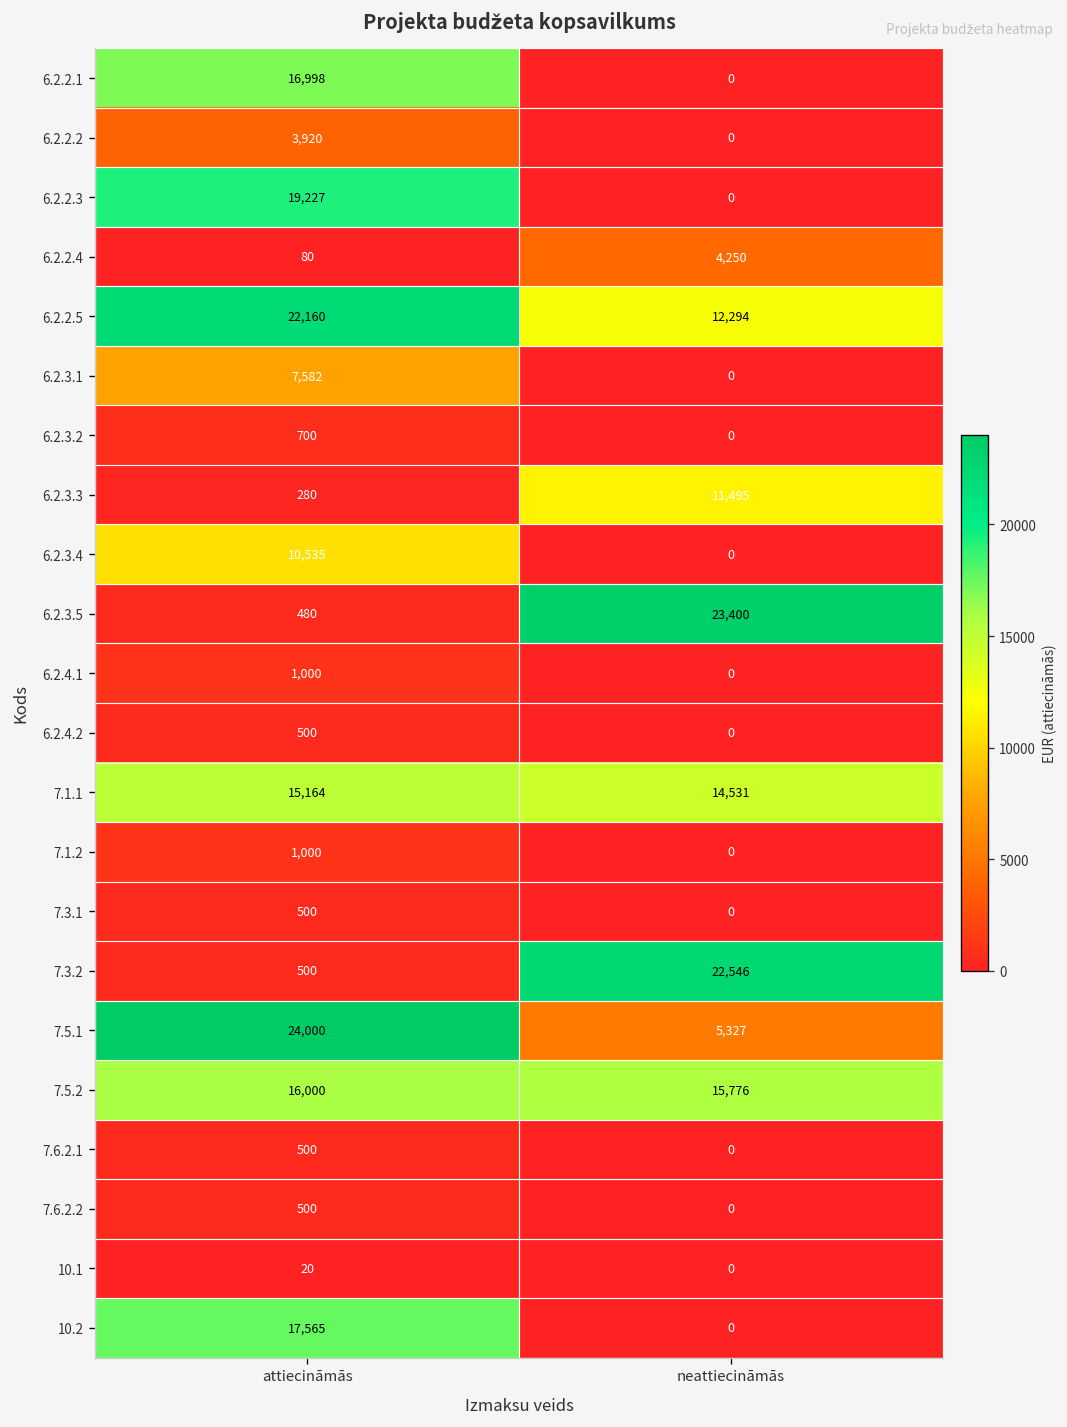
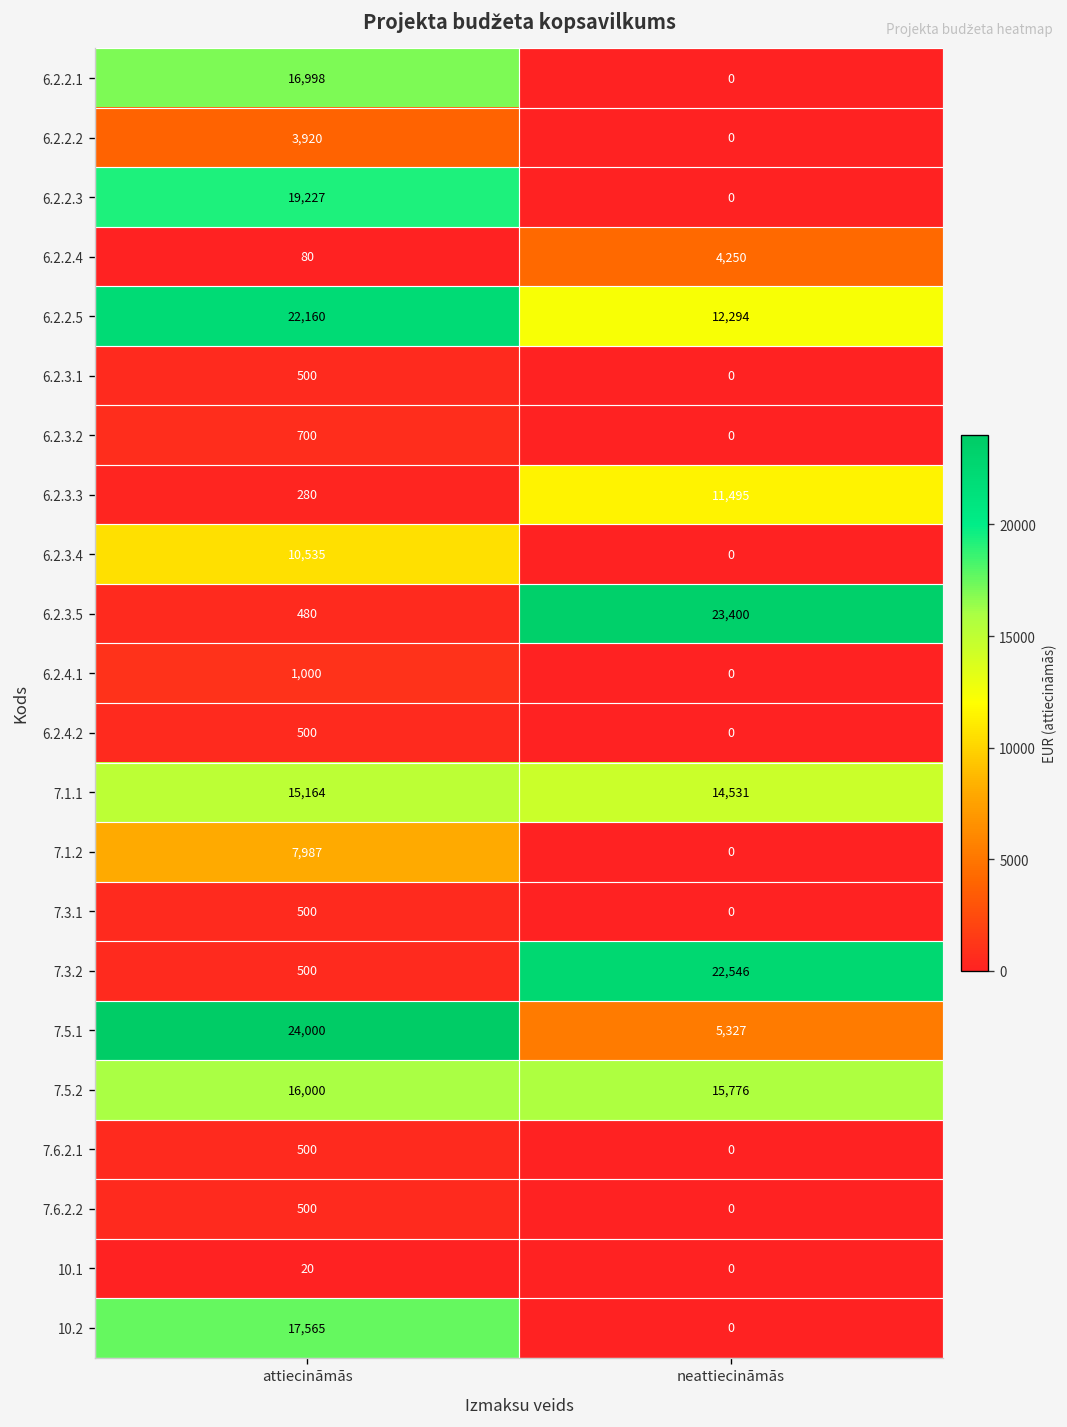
6.2.3.1, attiecināmās: 7,582 -> 500
7.1.2, attiecināmās: 1,000 -> 7,987
